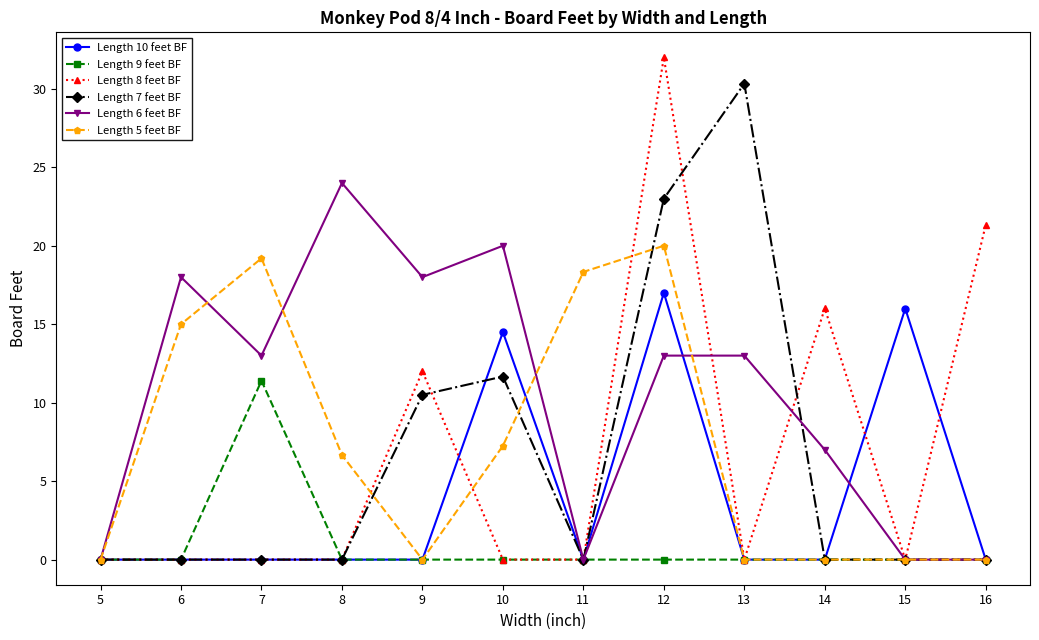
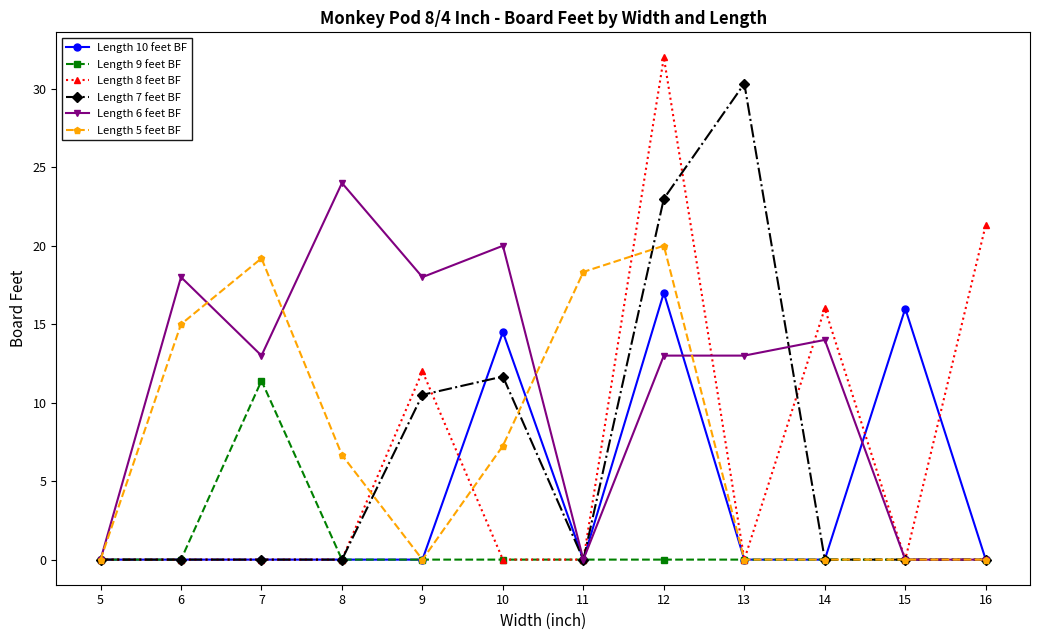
Length 6 feet BF, 14: 7 -> 14
